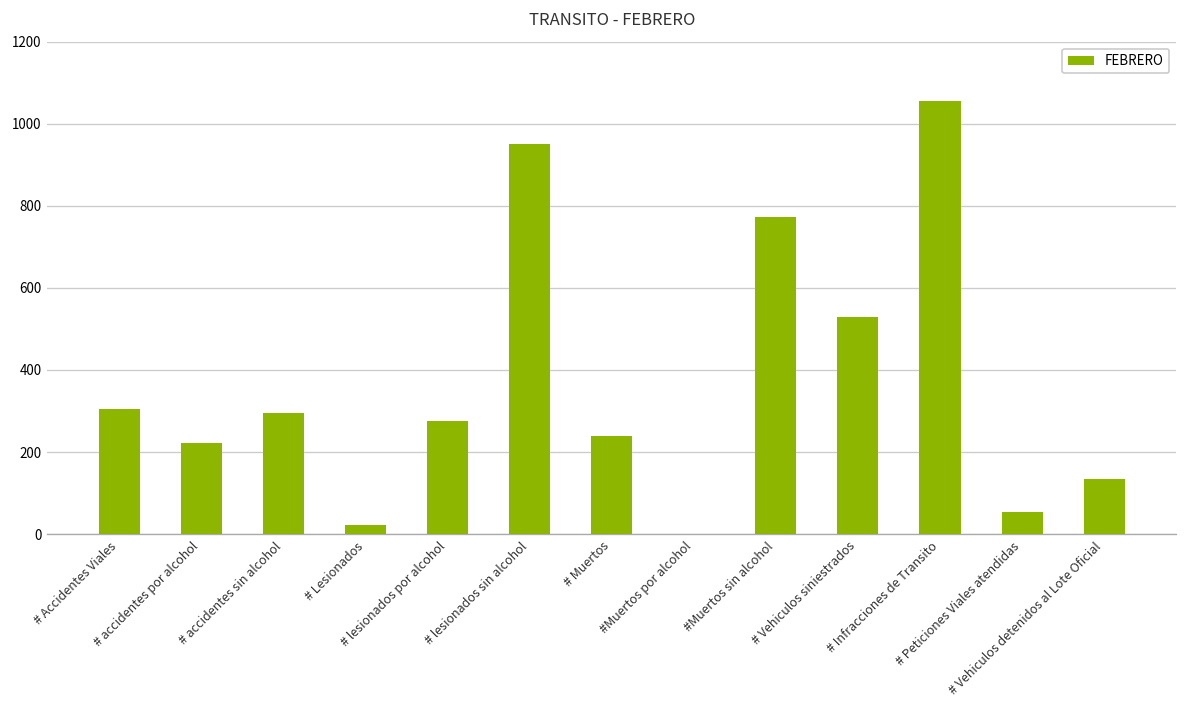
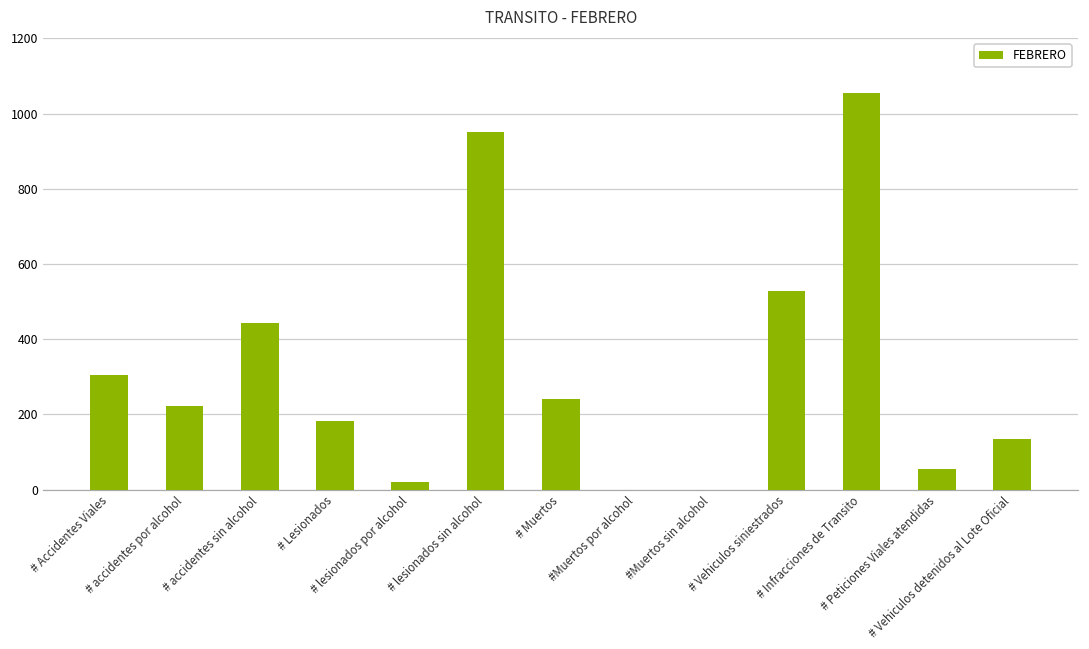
# accidentes sin alcohol: 300 -> 440
# Lesionados: 20 -> 180
# lesionados por alcohol: 280 -> 20
#Muertos sin alcohol: 770 -> 0
